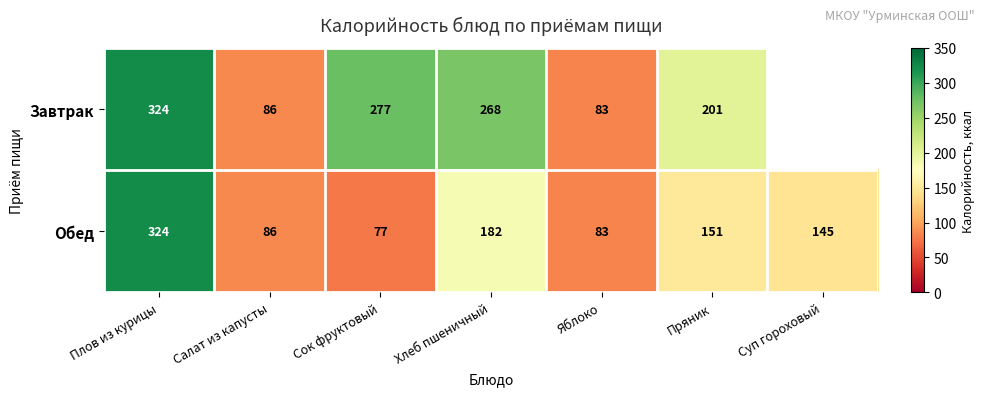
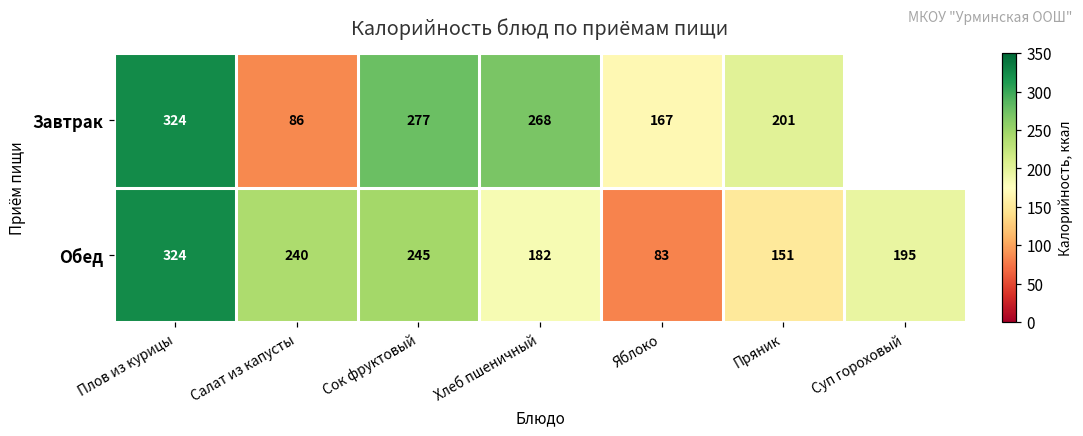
Завтрак, Яблоко: 83 -> 167
Обед, Салат из капусты: 86 -> 240
Обед, Сок фруктовый: 77 -> 245
Обед, Суп гороховый: 145 -> 195
